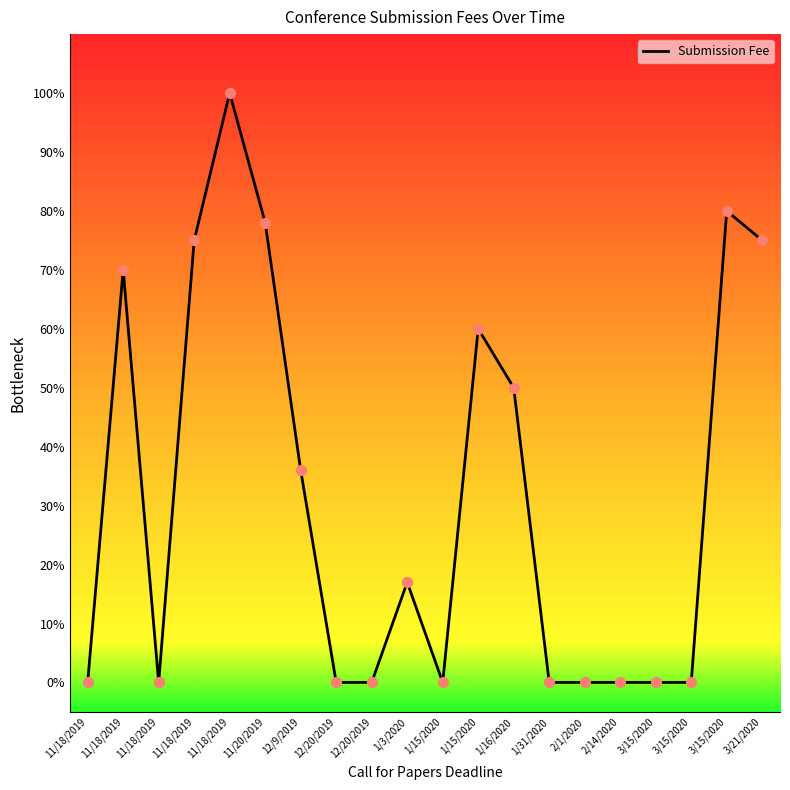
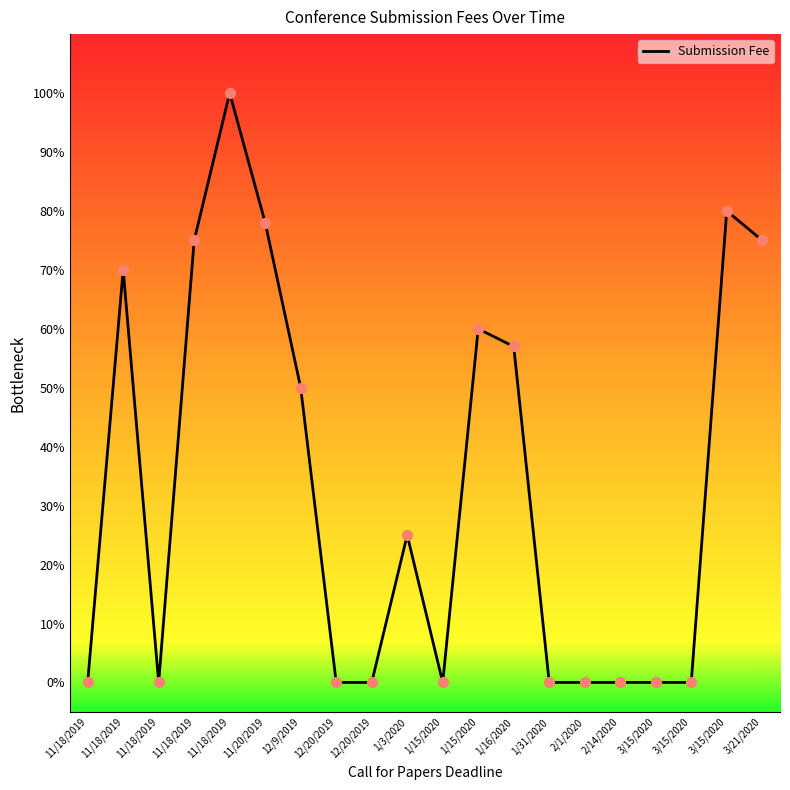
12/9/2019: 36% -> 50%
1/3/2020: 17% -> 25%
1/16/2020: 50% -> 57%
